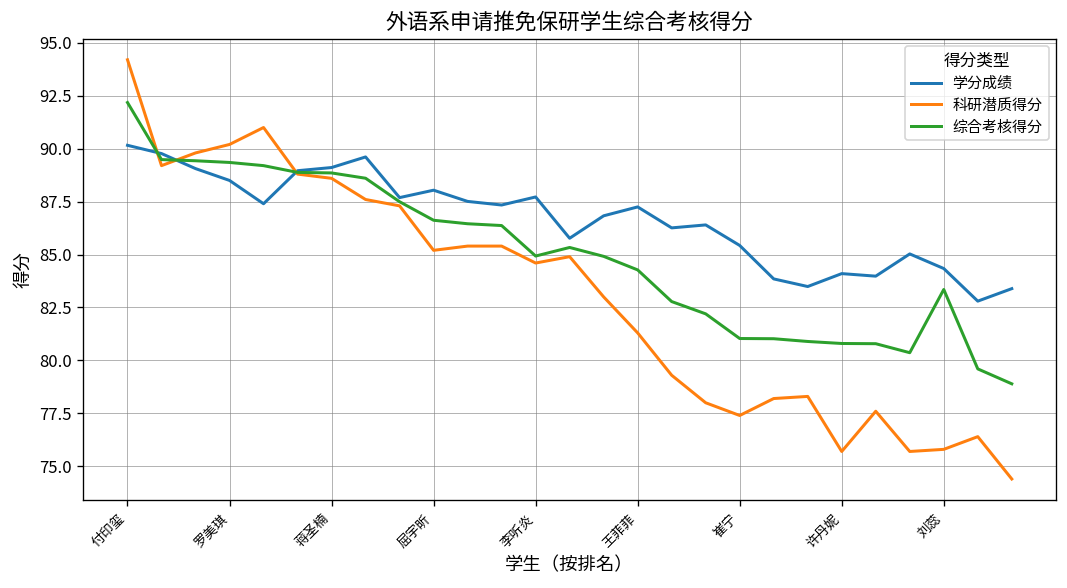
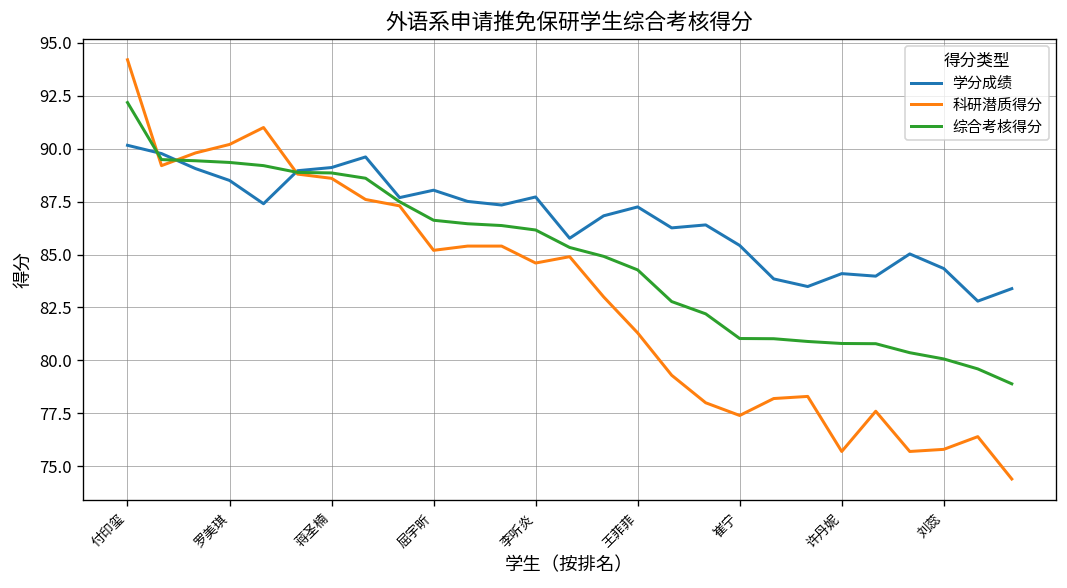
综合考核得分, 李听炎: 84.9 -> 86.2
综合考核得分, 刘蕊: 83.4 -> 80.1
